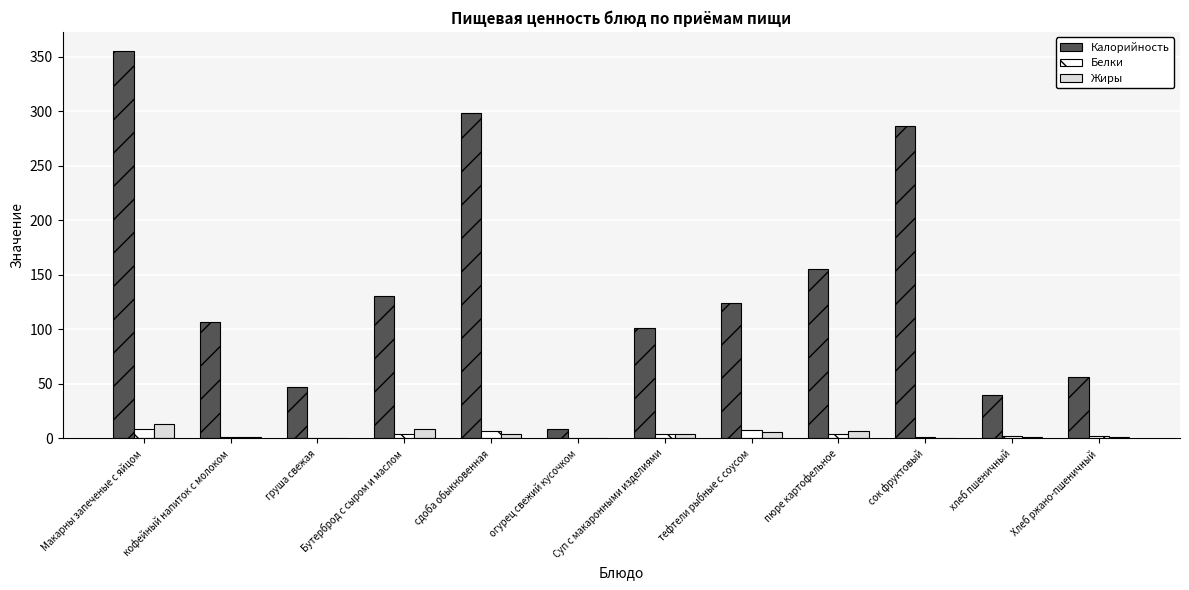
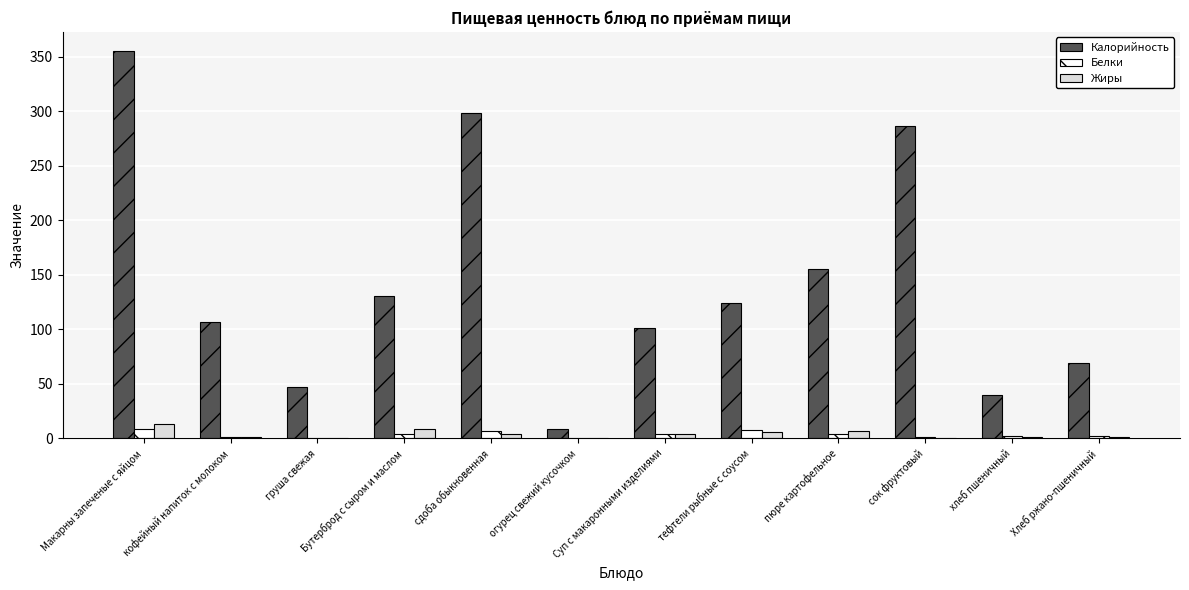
Калорийность, Хлеб ржано-пшеничный: 56 -> 69
